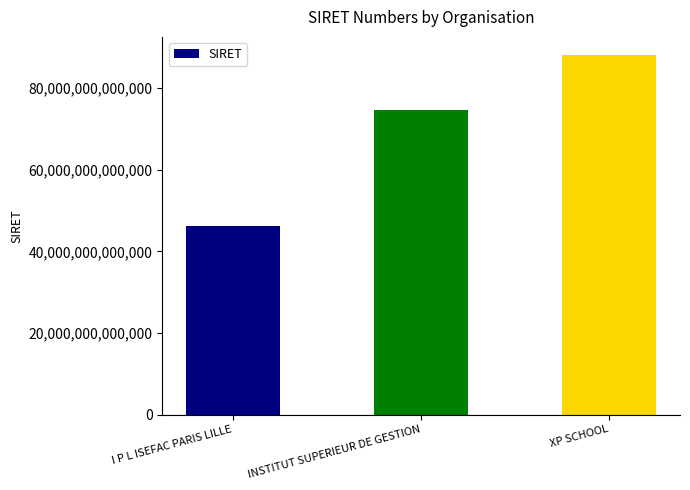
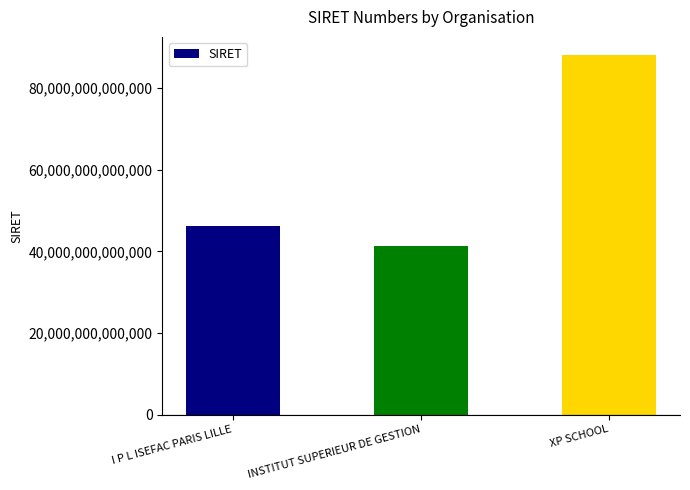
INSTITUT SUPERIEUR DE GESTION: 75,000,000,000,000 -> 41,000,000,000,000
